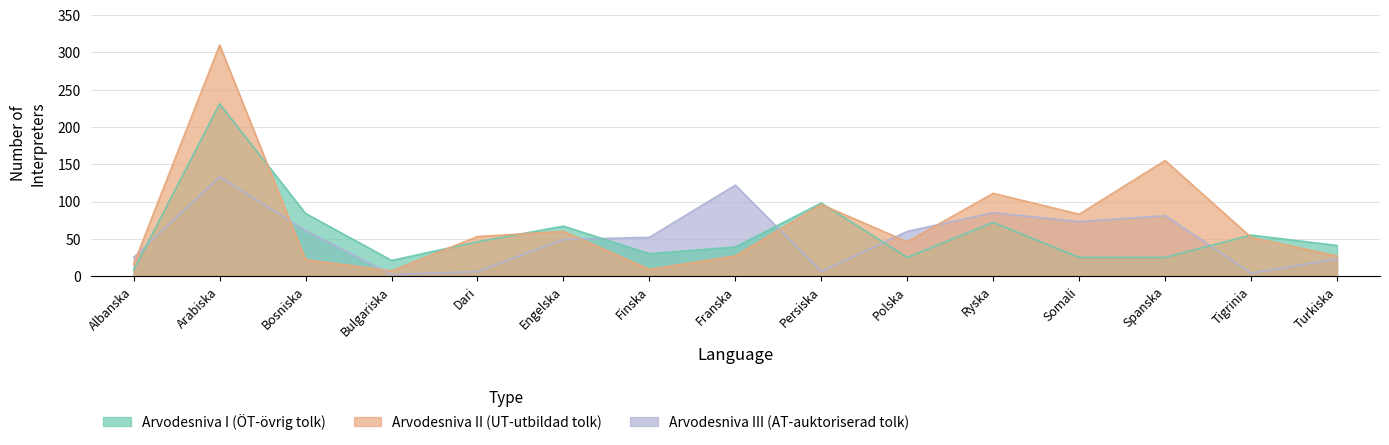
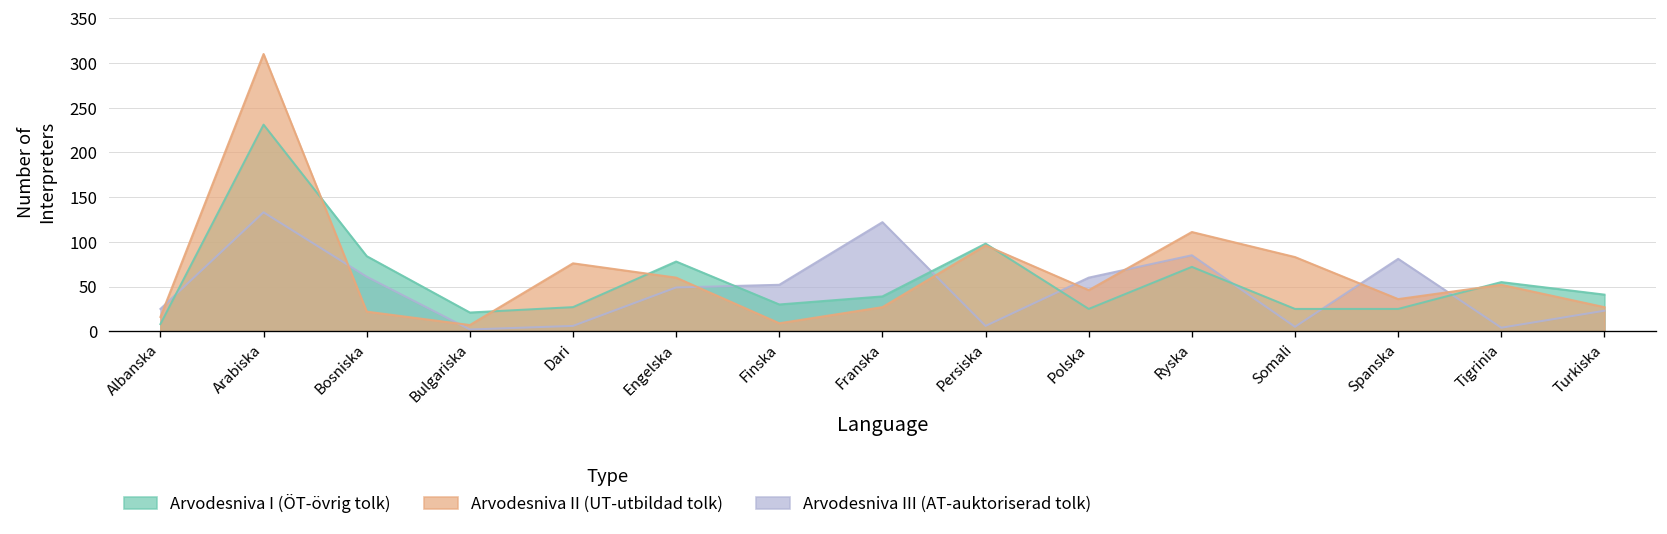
Arvodesniva I (ÖT-övrig tolk), Dari: 50 -> 30
Arvodesniva II (UT-utbildad tolk), Dari: 50 -> 80
Arvodesniva I (ÖT-övrig tolk), Engelska: 70 -> 80
Arvodesniva III (AT-auktoriserad tolk), Somali: 70 -> 10
Arvodesniva II (UT-utbildad tolk), Spanska: 160 -> 40
